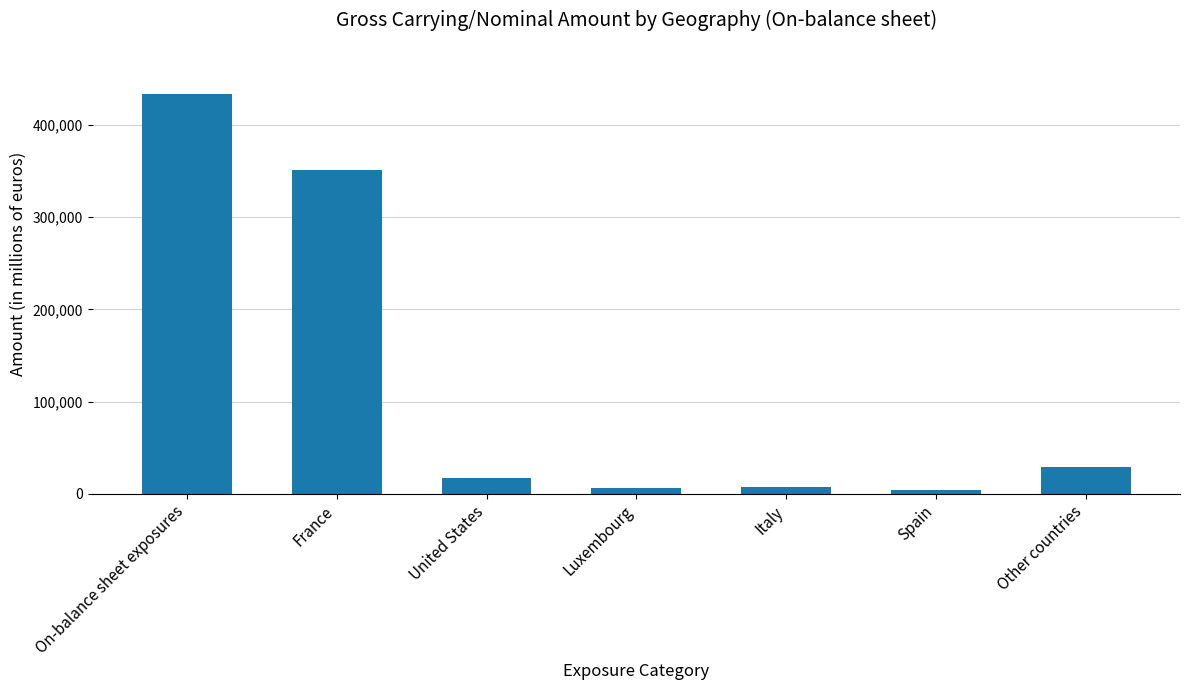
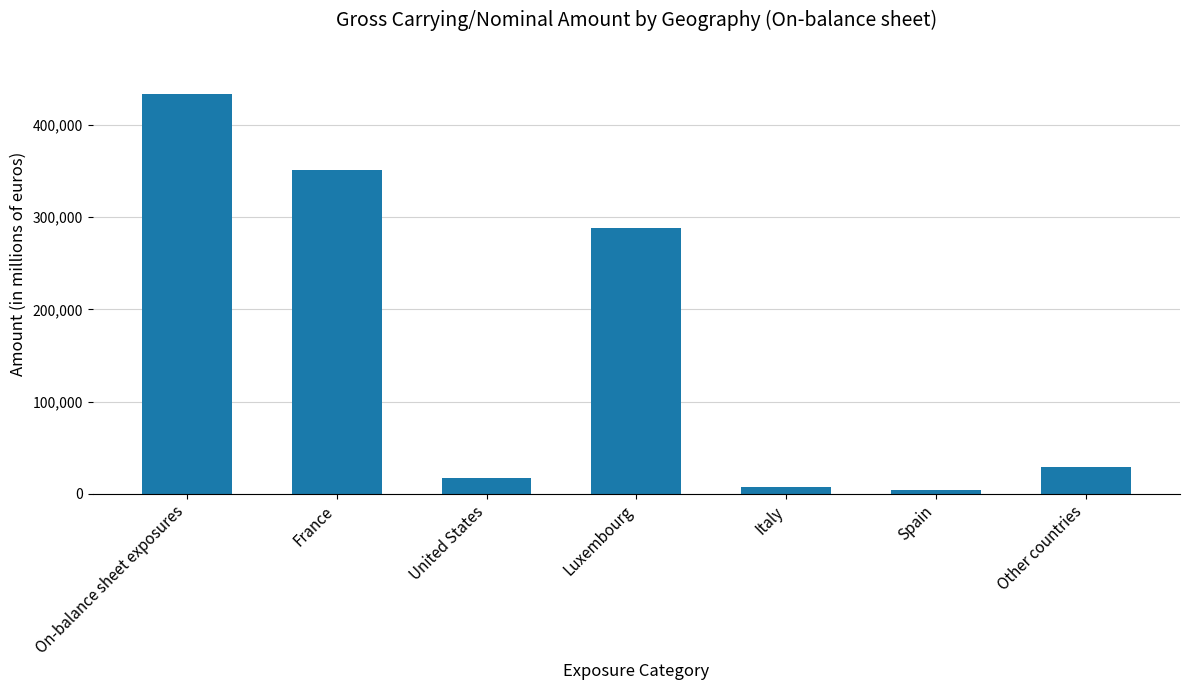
Luxembourg: 10,000 -> 290,000
